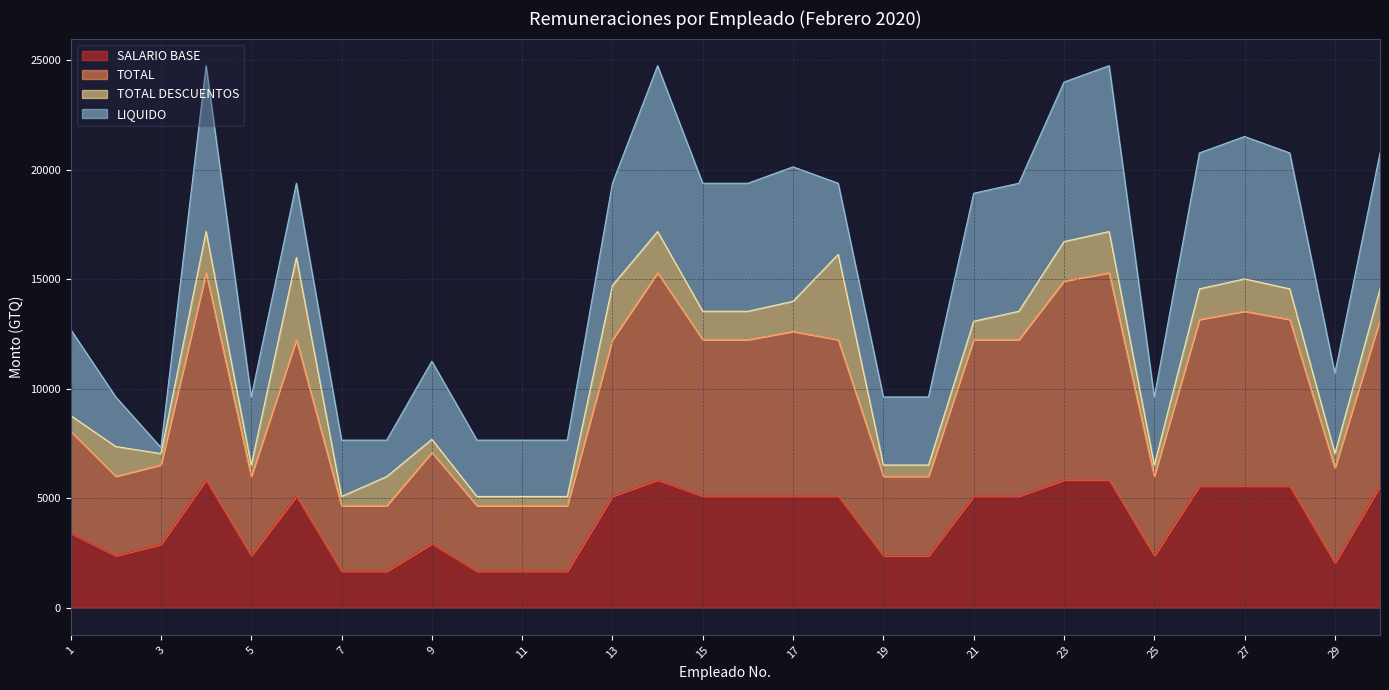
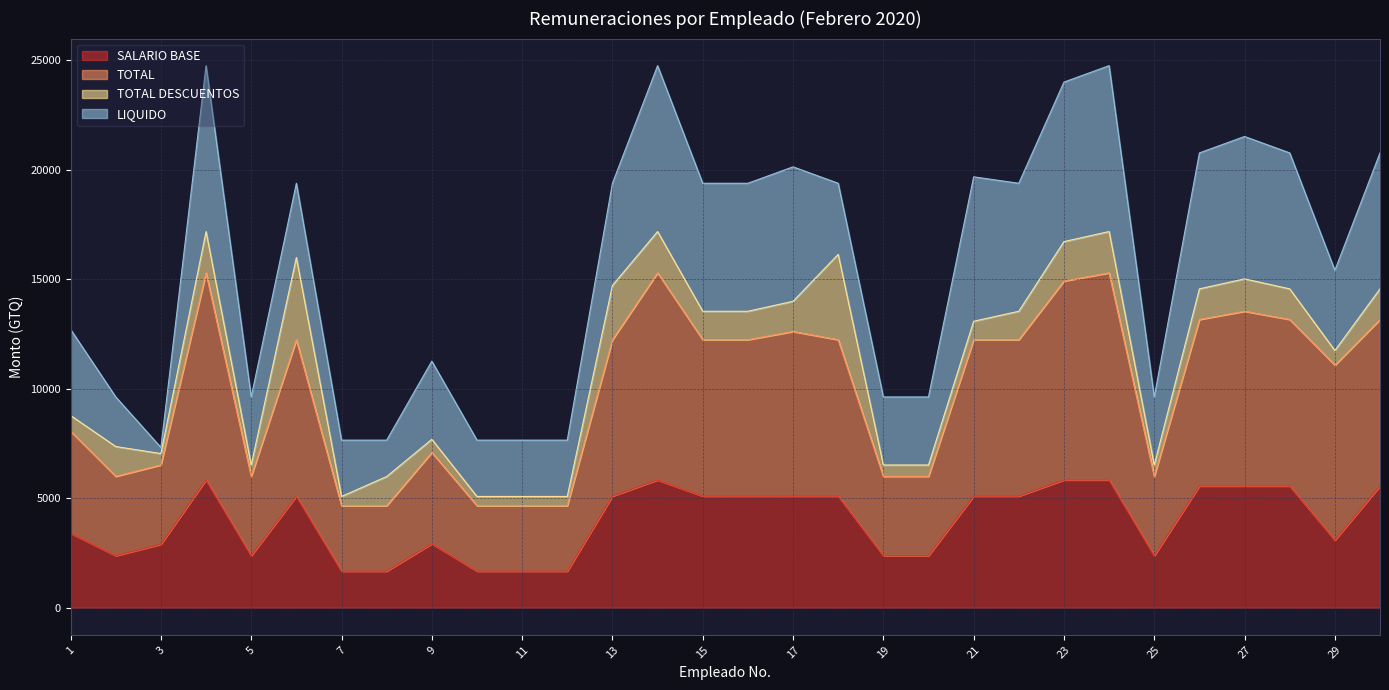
LIQUIDO, 21: 5800 -> 6600
SALARIO BASE, 29: 2000 -> 3100
TOTAL, 29: 4300 -> 8000
